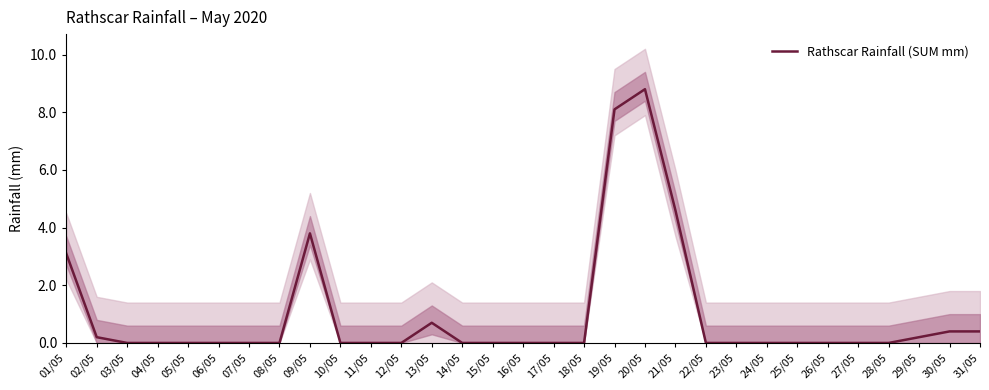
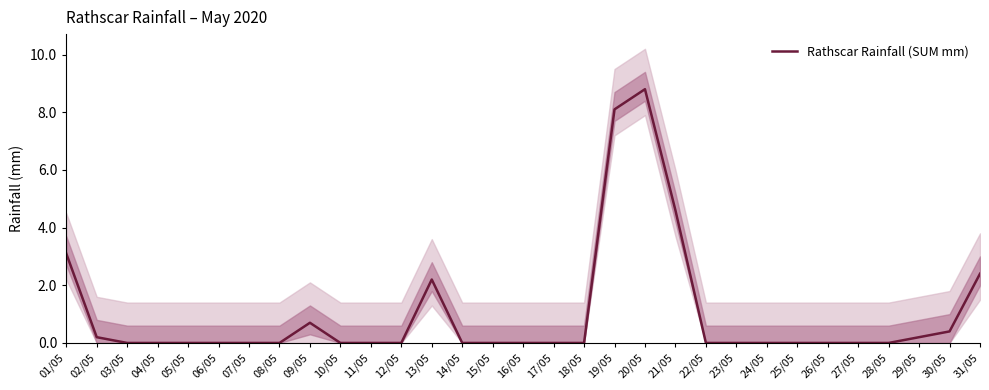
Rathscar Rainfall (SUM mm), 09/05: 3.8 -> 0.7
Rathscar Rainfall (SUM mm), 13/05: 0.7 -> 2.2
Rathscar Rainfall (SUM mm), 31/05: 0.4 -> 2.4
